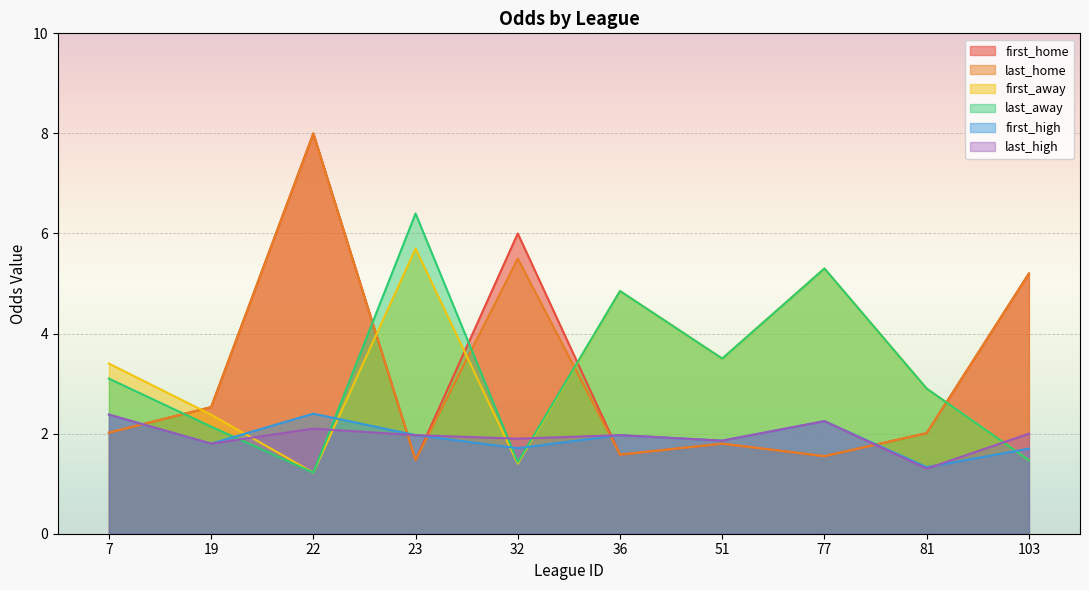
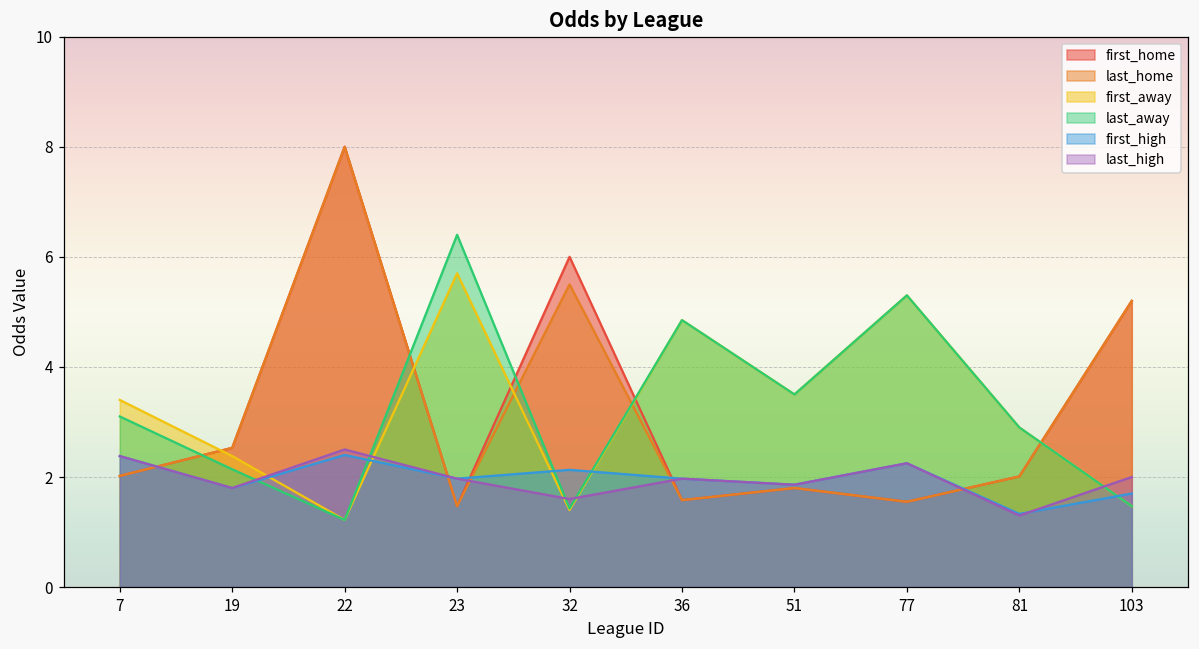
last_high, 22: 2.1 -> 2.5
first_high, 32: 1.7 -> 2.1
last_high, 32: 1.9 -> 1.6
